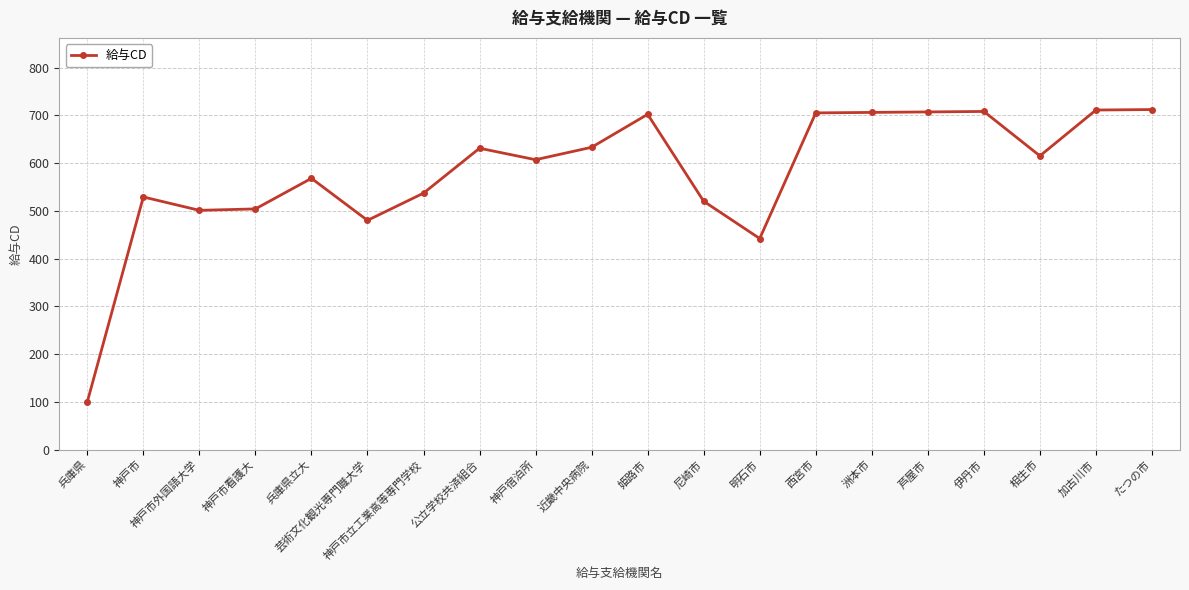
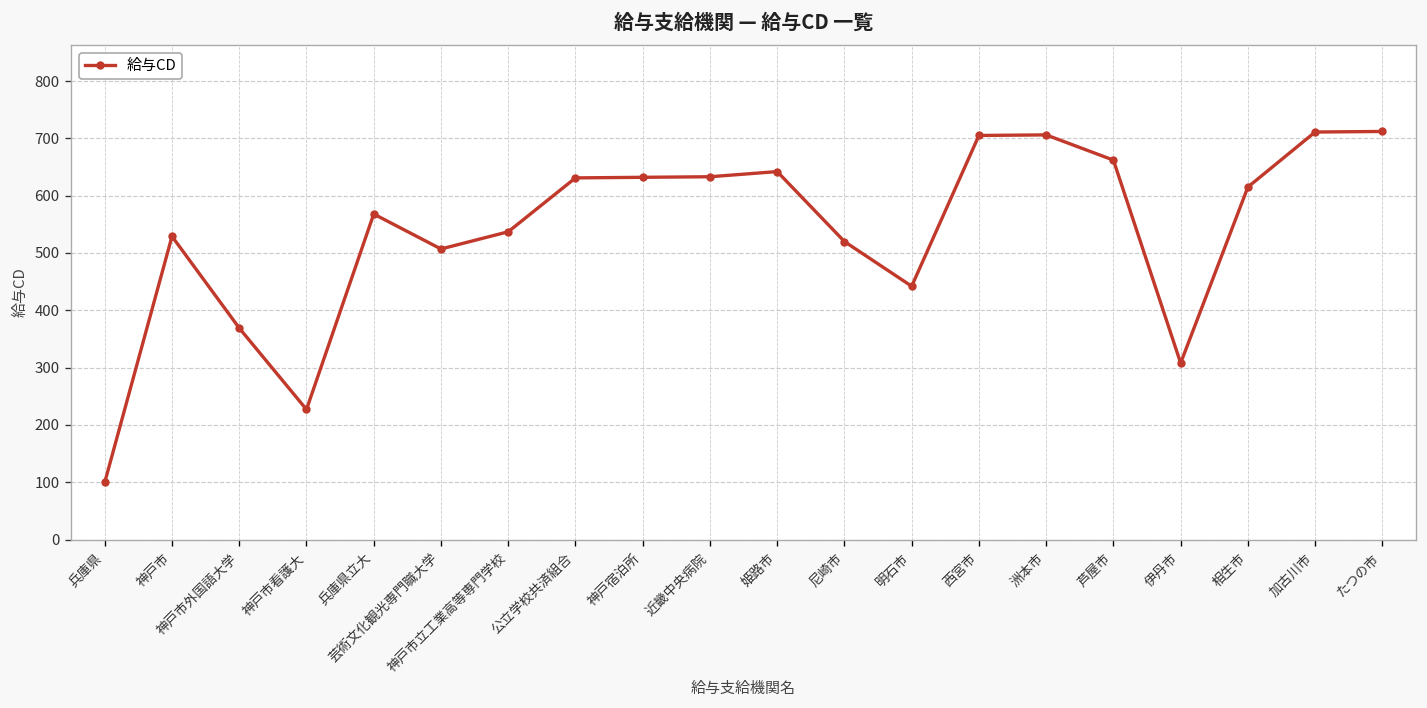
神戸市外国語大学: 500 -> 370
神戸市看護大: 500 -> 230
芸術文化観光専門職大学: 480 -> 510
神戸宿泊所: 610 -> 630
姫路市: 700 -> 640
芦屋市: 710 -> 660
伊丹市: 710 -> 310
